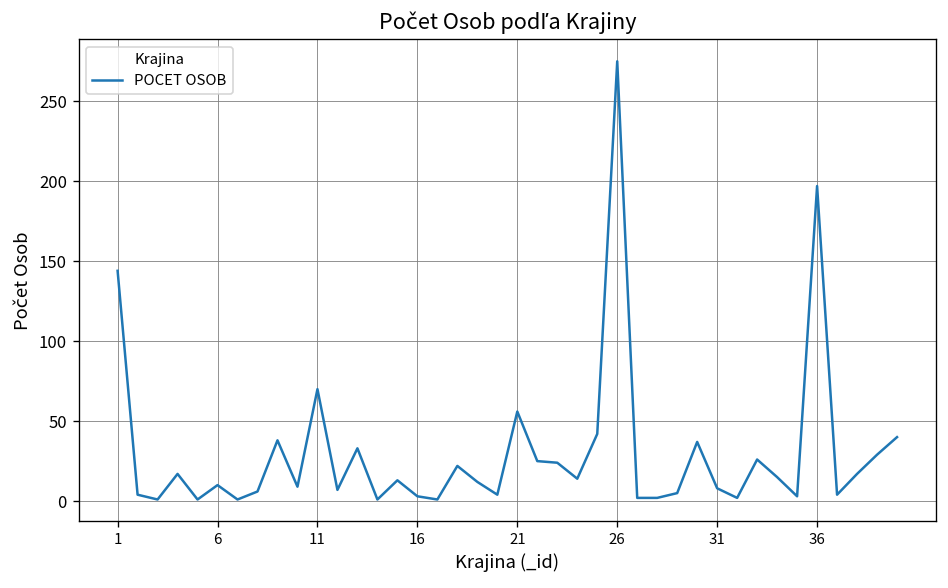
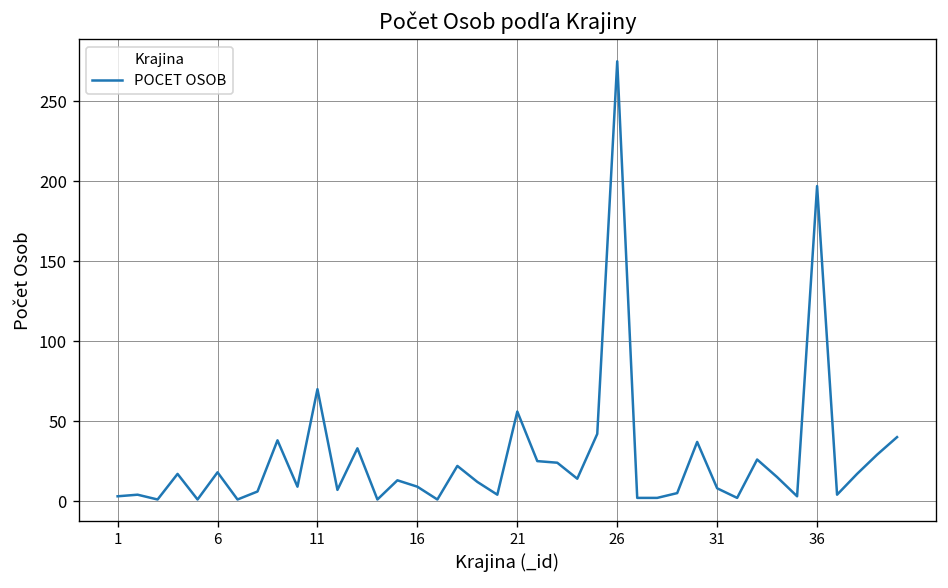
1: 144 -> 3
6: 10 -> 18
16: 3 -> 9
